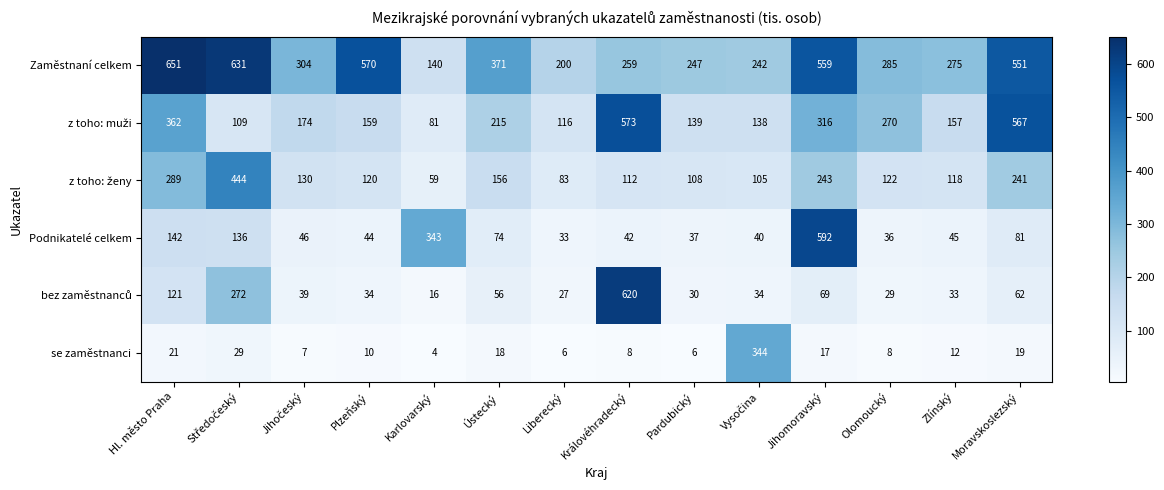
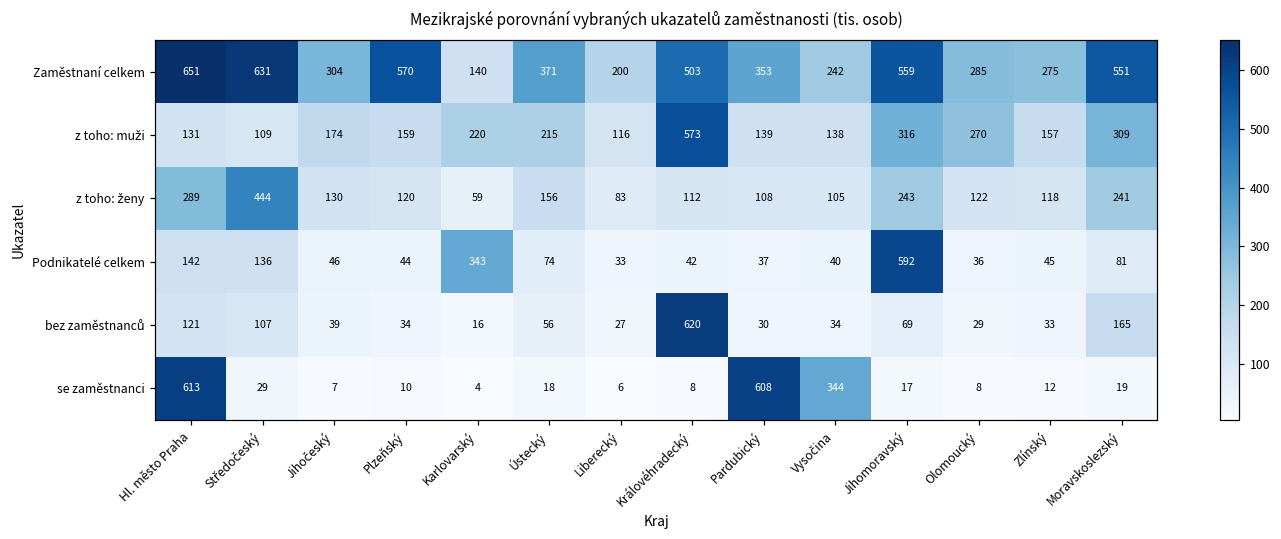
Zaměstnaní celkem, Královéhradecký: 259 -> 503
Zaměstnaní celkem, Pardubický: 247 -> 353
z toho: muži, Hl. město Praha: 362 -> 131
z toho: muži, Karlovarský: 81 -> 220
z toho: muži, Moravskoslezský: 567 -> 309
bez zaměstnanců, Středočeský: 272 -> 107
bez zaměstnanců, Moravskoslezský: 62 -> 165
se zaměstnanci, Hl. město Praha: 21 -> 613
se zaměstnanci, Pardubický: 6 -> 608
